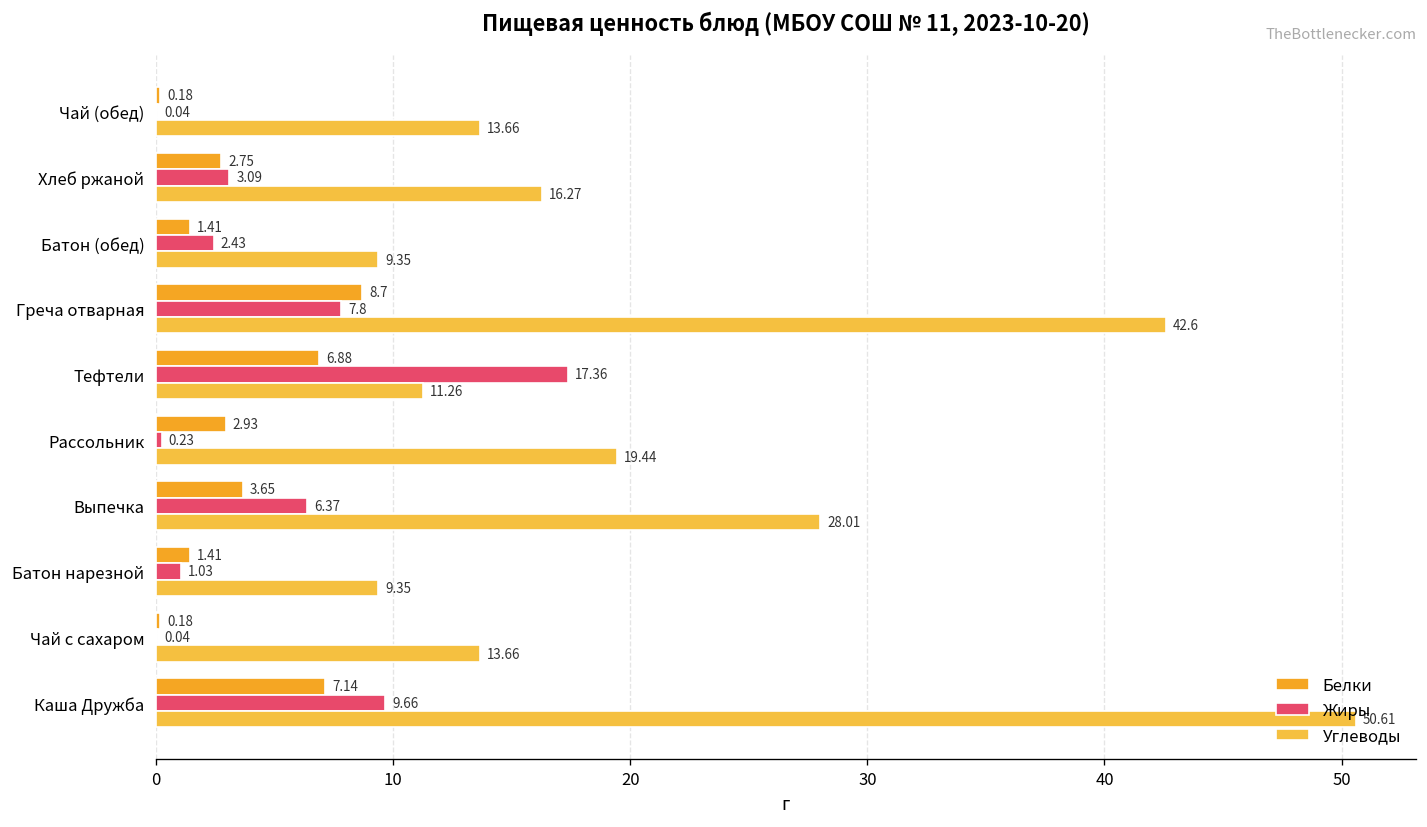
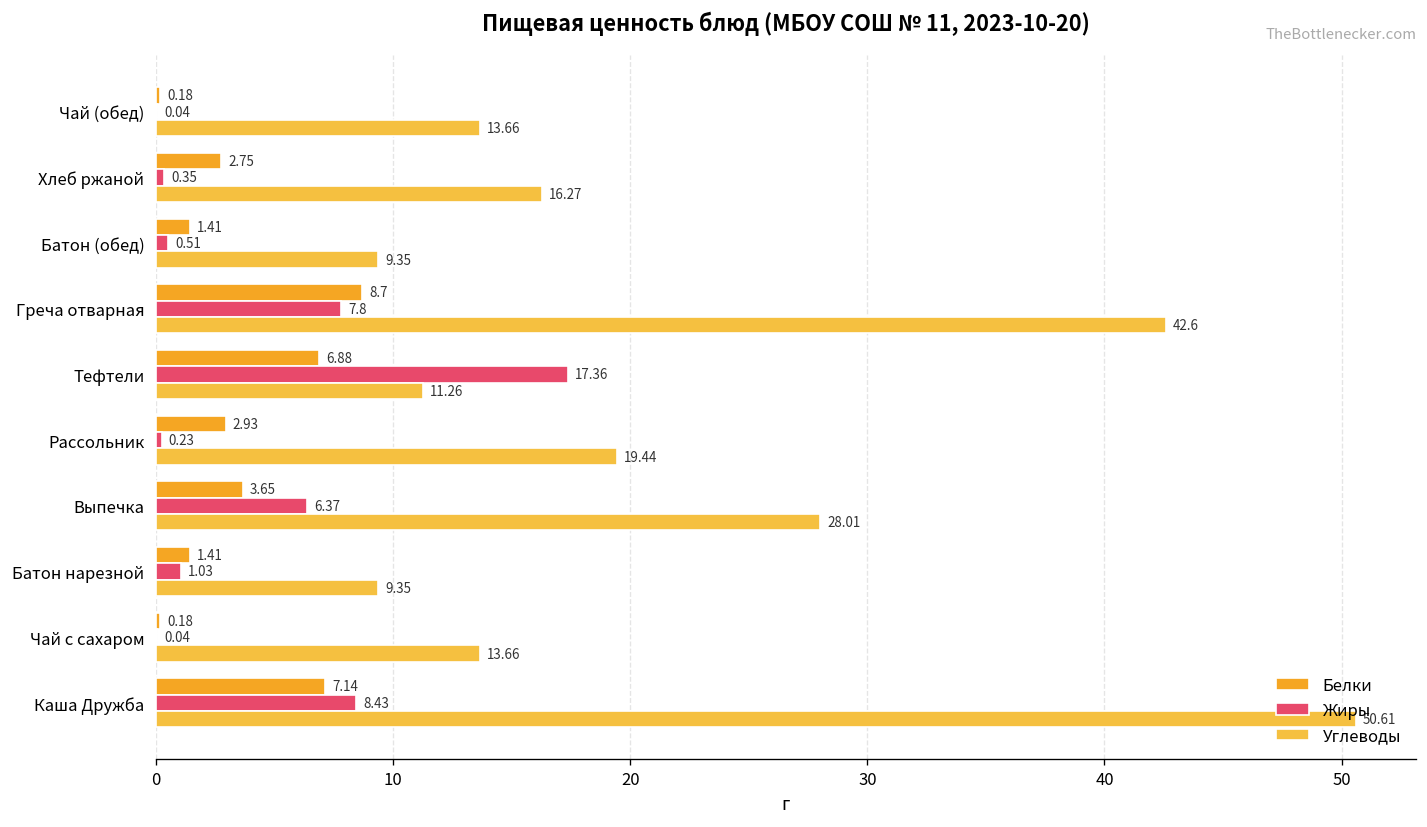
Жиры, Хлеб ржаной: 3.09 -> 0.35
Жиры, Батон (обед): 2.43 -> 0.51
Жиры, Каша Дружба: 9.66 -> 8.43
